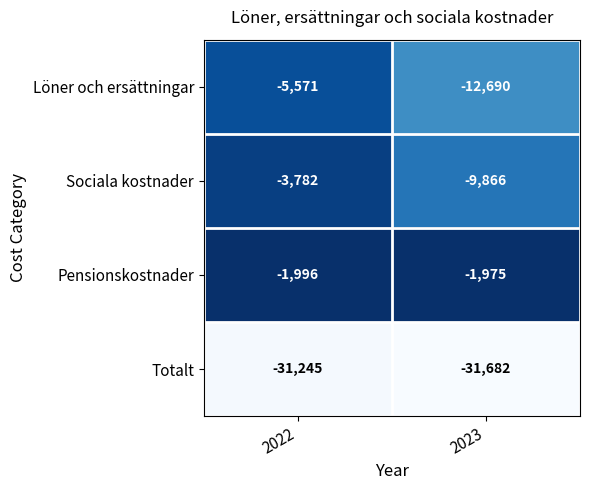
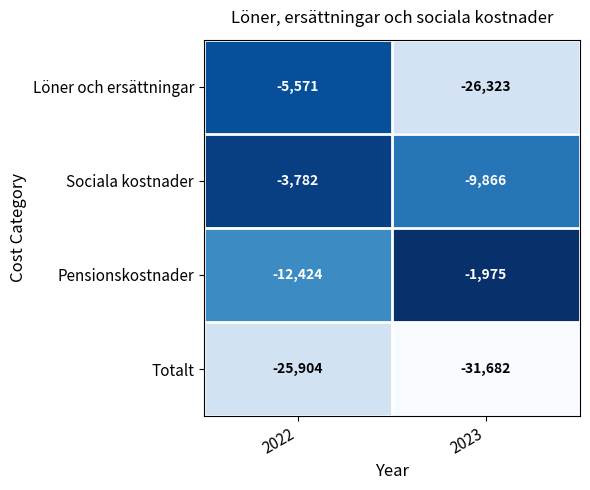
Löner och ersättningar, 2023: -12,690 -> -26,323
Pensionskostnader, 2022: -1,996 -> -12,424
Totalt, 2022: -31,245 -> -25,904
